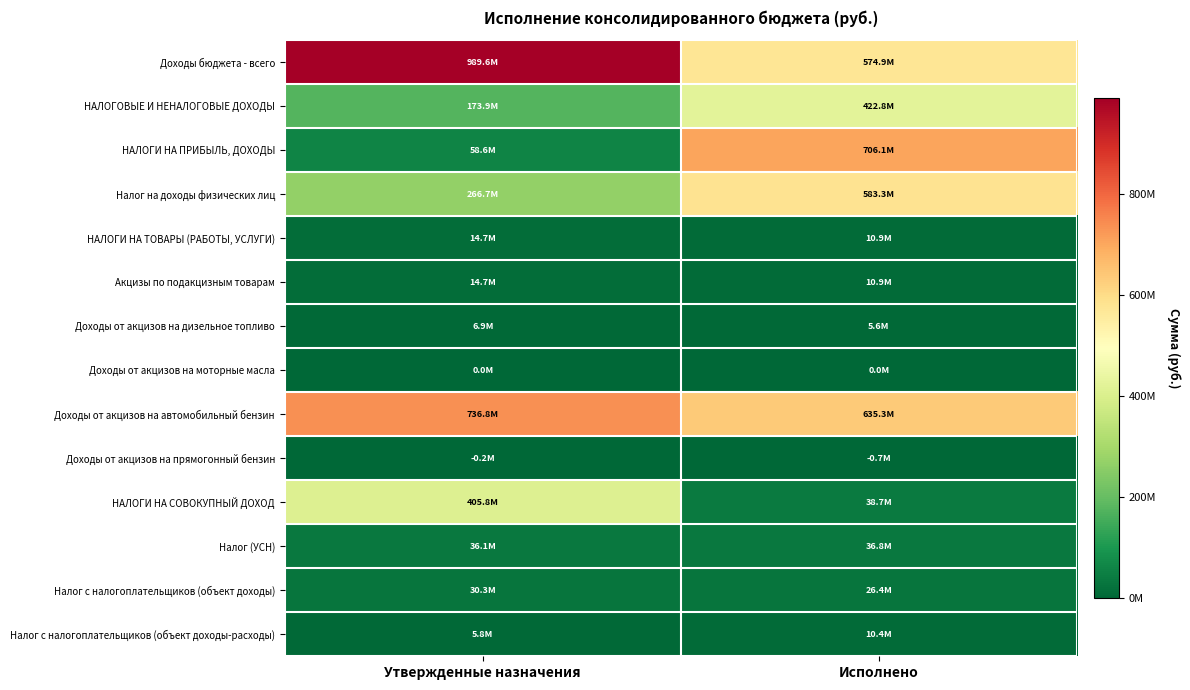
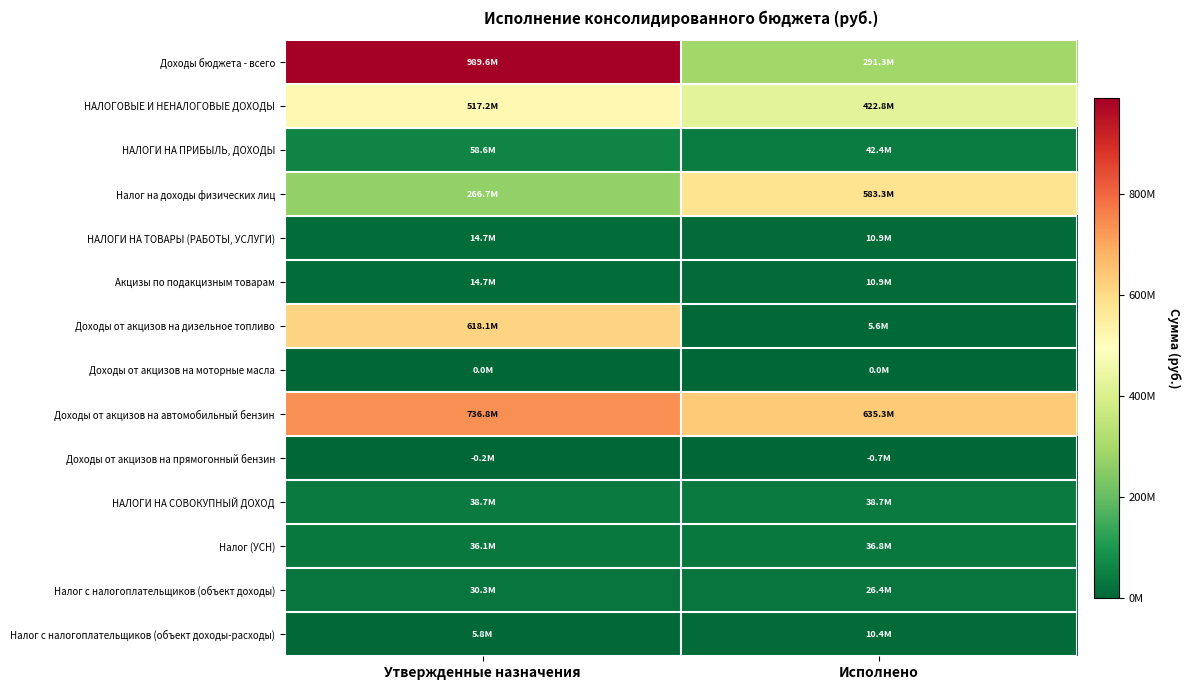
Доходы бюджета - всего, Исполнено: 574.9M -> 291.3M
НАЛОГОВЫЕ И НЕНАЛОГОВЫЕ ДОХОДЫ, Утвержденные назначения: 173.9M -> 517.2M
НАЛОГИ НА ПРИБЫЛЬ, ДОХОДЫ, Исполнено: 706.1M -> 42.4M
Доходы от акцизов на дизельное топливо, Утвержденные назначения: 6.9M -> 618.1M
НАЛОГИ НА СОВОКУПНЫЙ ДОХОД, Утвержденные назначения: 405.8M -> 38.7M
